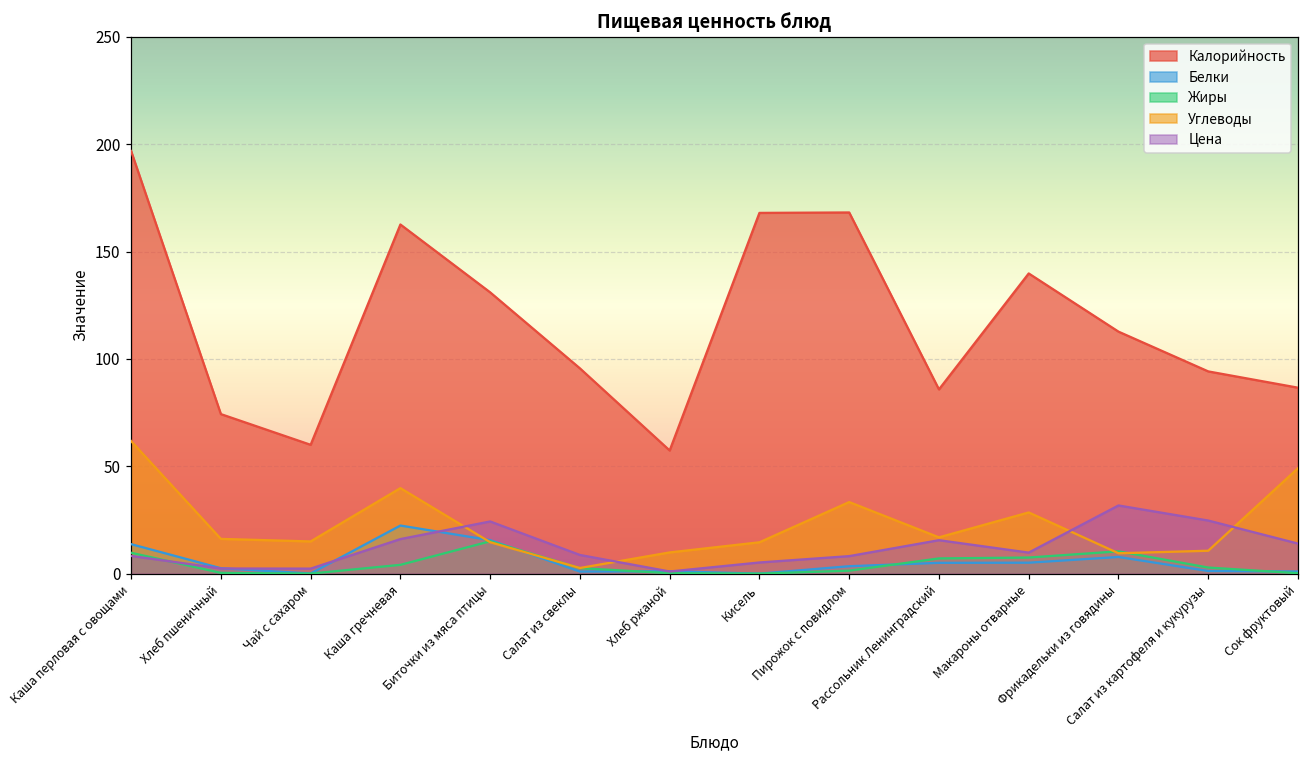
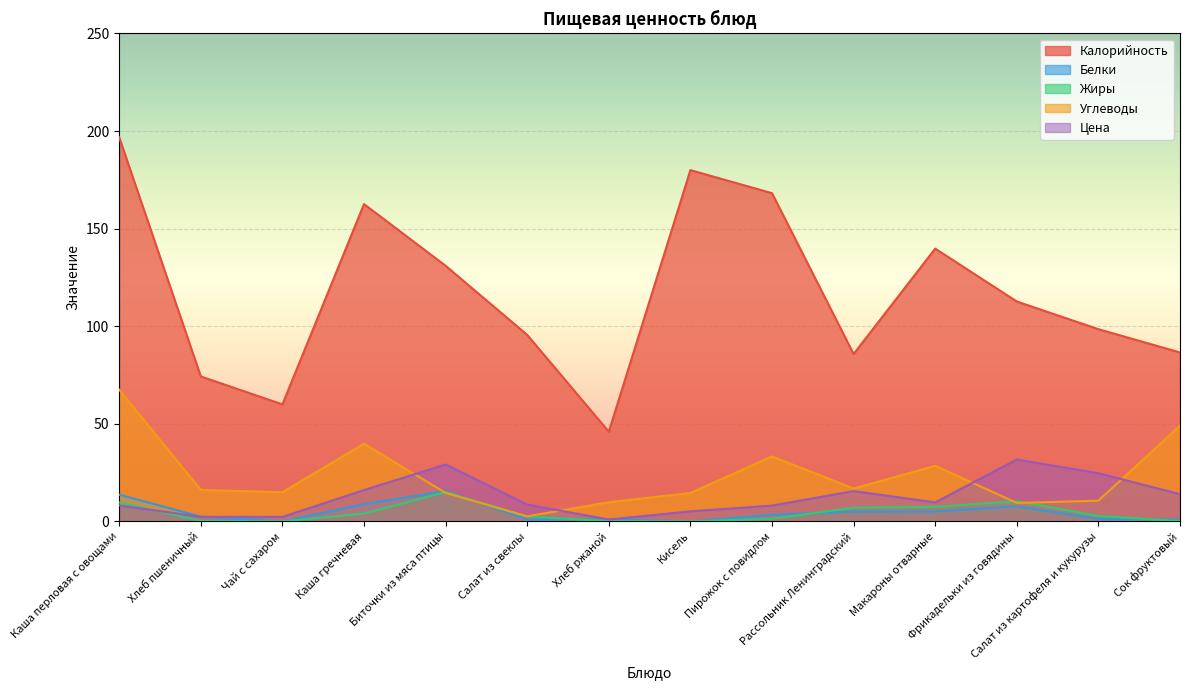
Углеводы, Каша перловая с овощами: 62 -> 68
Белки, Каша гречневая: 22 -> 9
Цена, Биточки из мяса птицы: 24 -> 29
Калорийность, Хлеб ржаной: 57 -> 46
Калорийность, Кисель: 168 -> 180
Калорийность, Салат из картофеля и кукурузы: 94 -> 99
